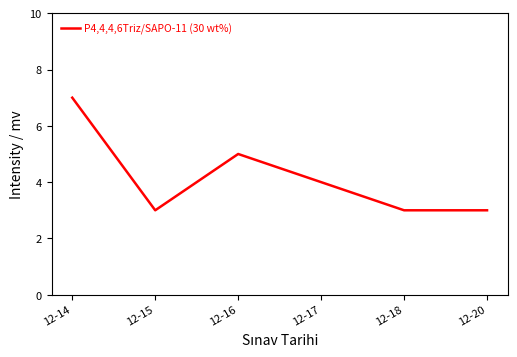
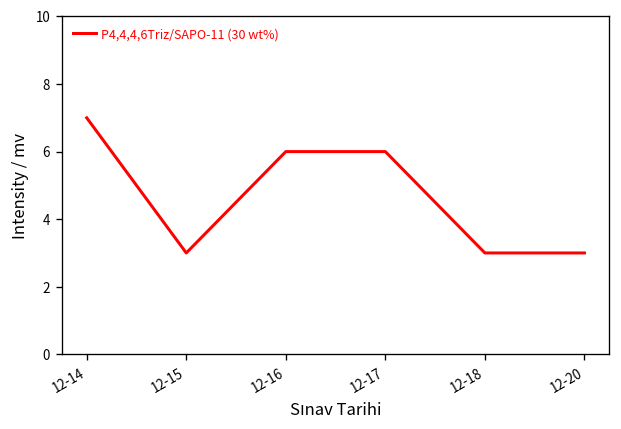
12-16: 5 -> 6
12-17: 4 -> 6
